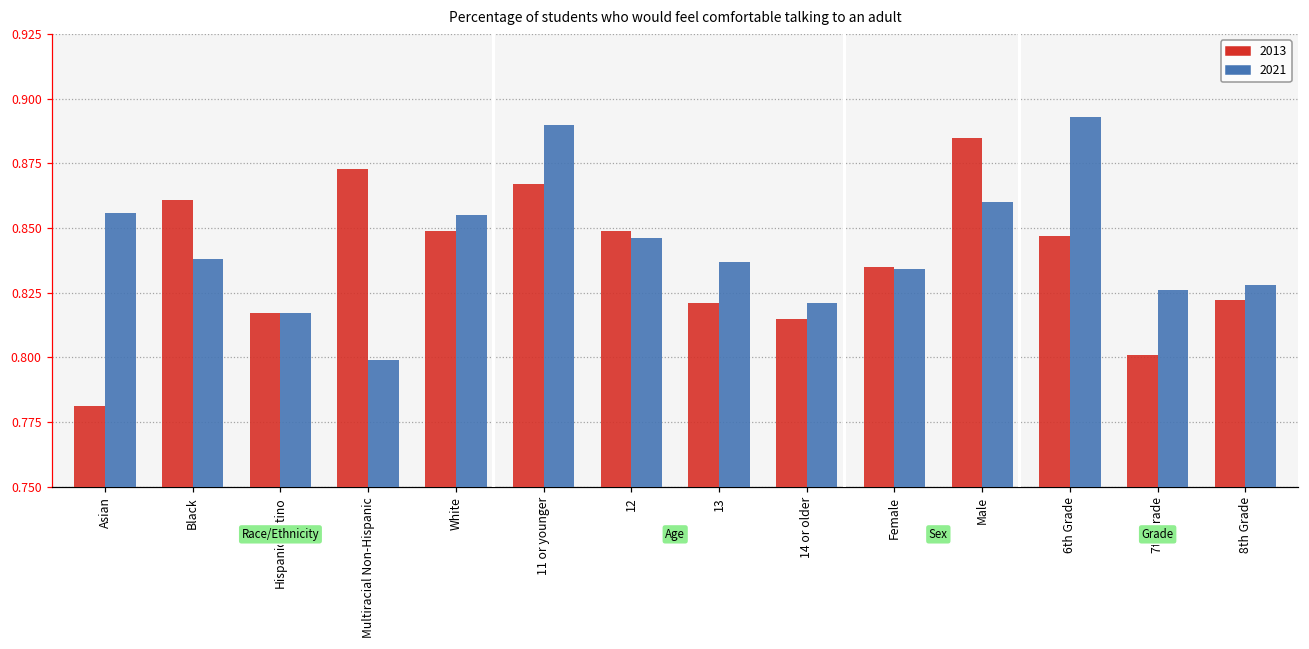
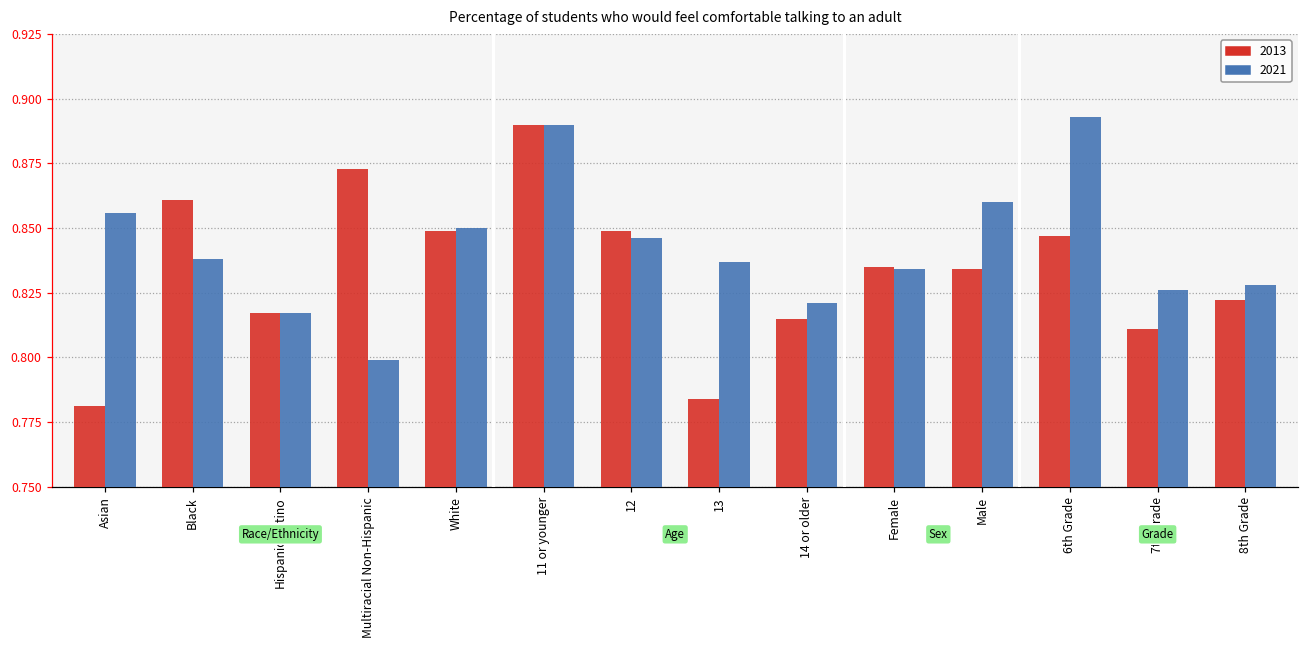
2021, White: 0.855 -> 0.850
2013, 11 or younger: 0.867 -> 0.890
2013, 13: 0.821 -> 0.784
2013, Male: 0.885 -> 0.834
2013, 7th Grade: 0.801 -> 0.811
